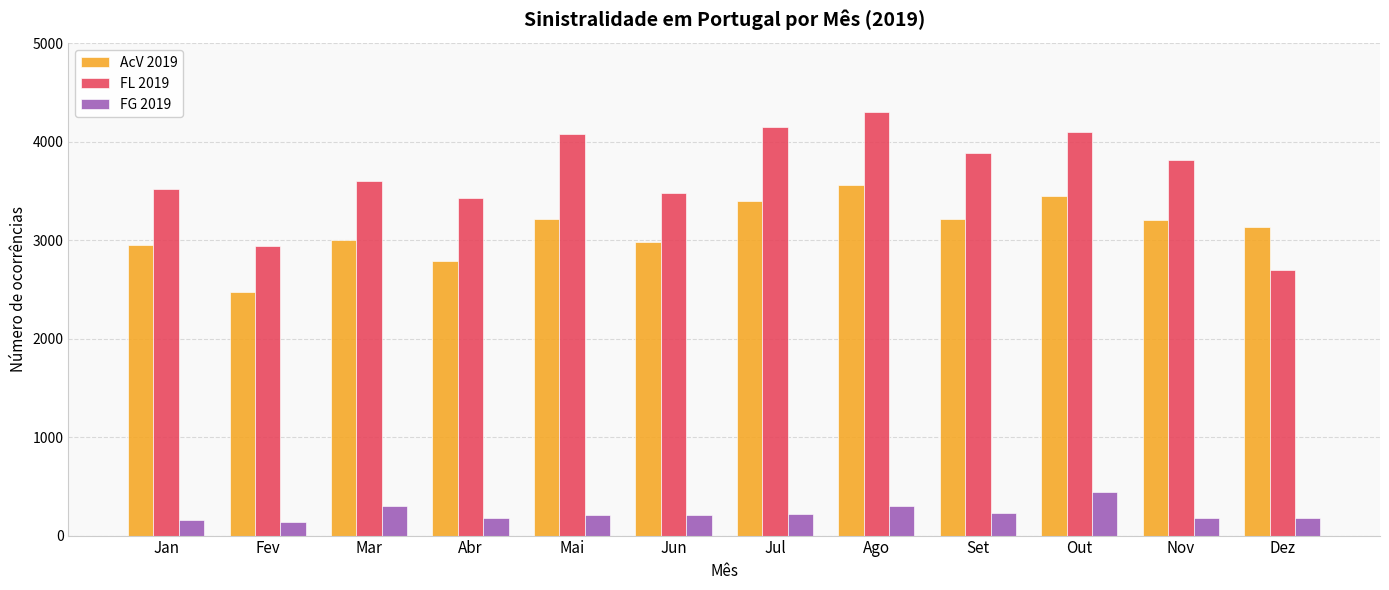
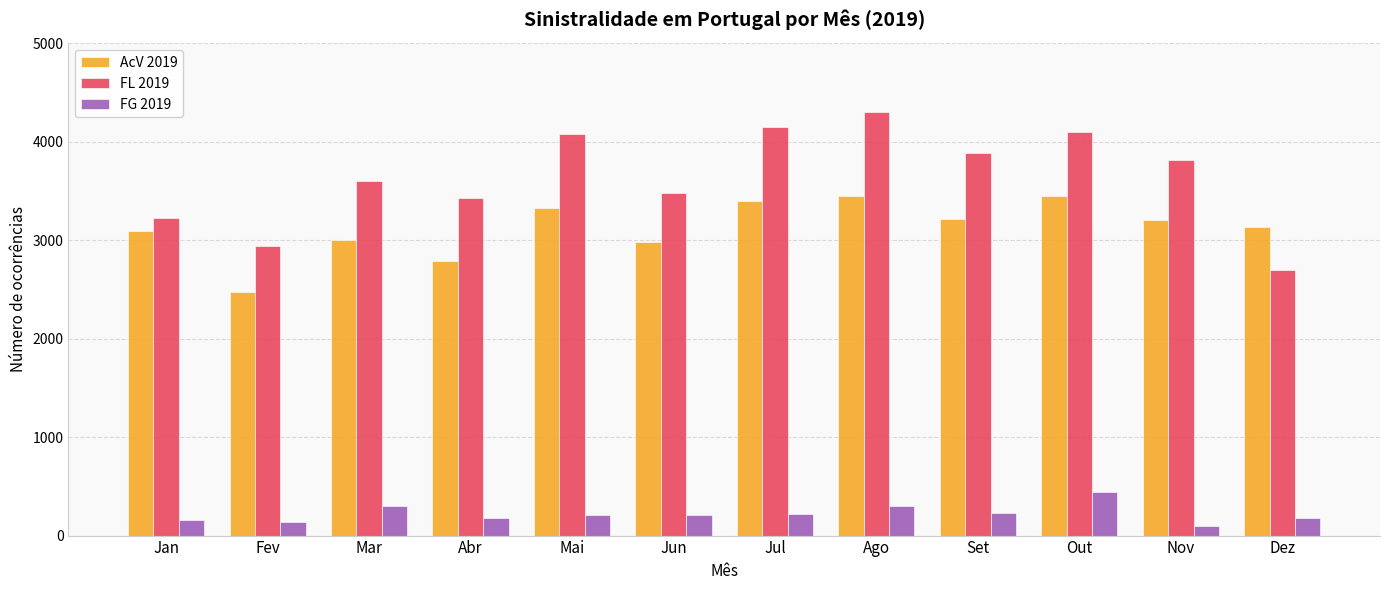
AcV 2019, Jan: 3000 -> 3100
FL 2019, Jan: 3500 -> 3200
AcV 2019, Mai: 3200 -> 3300
AcV 2019, Ago: 3600 -> 3400
FG 2019, Nov: 200 -> 100
